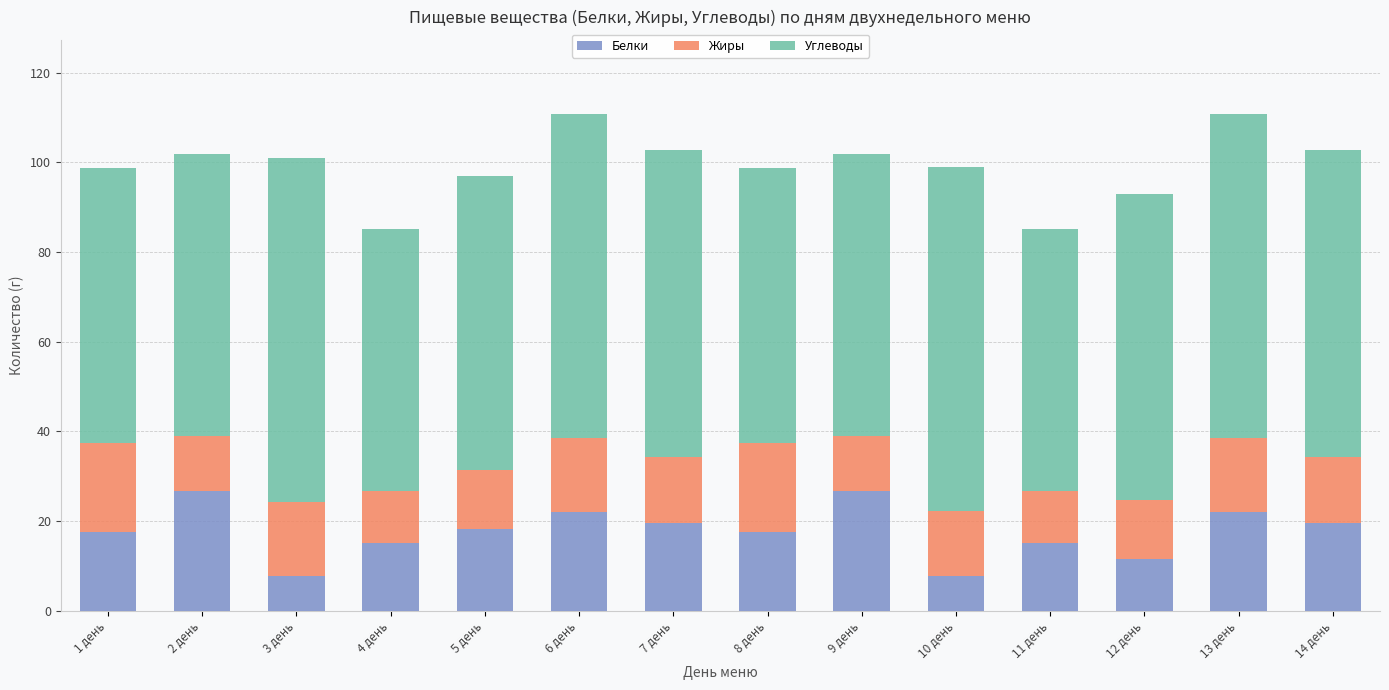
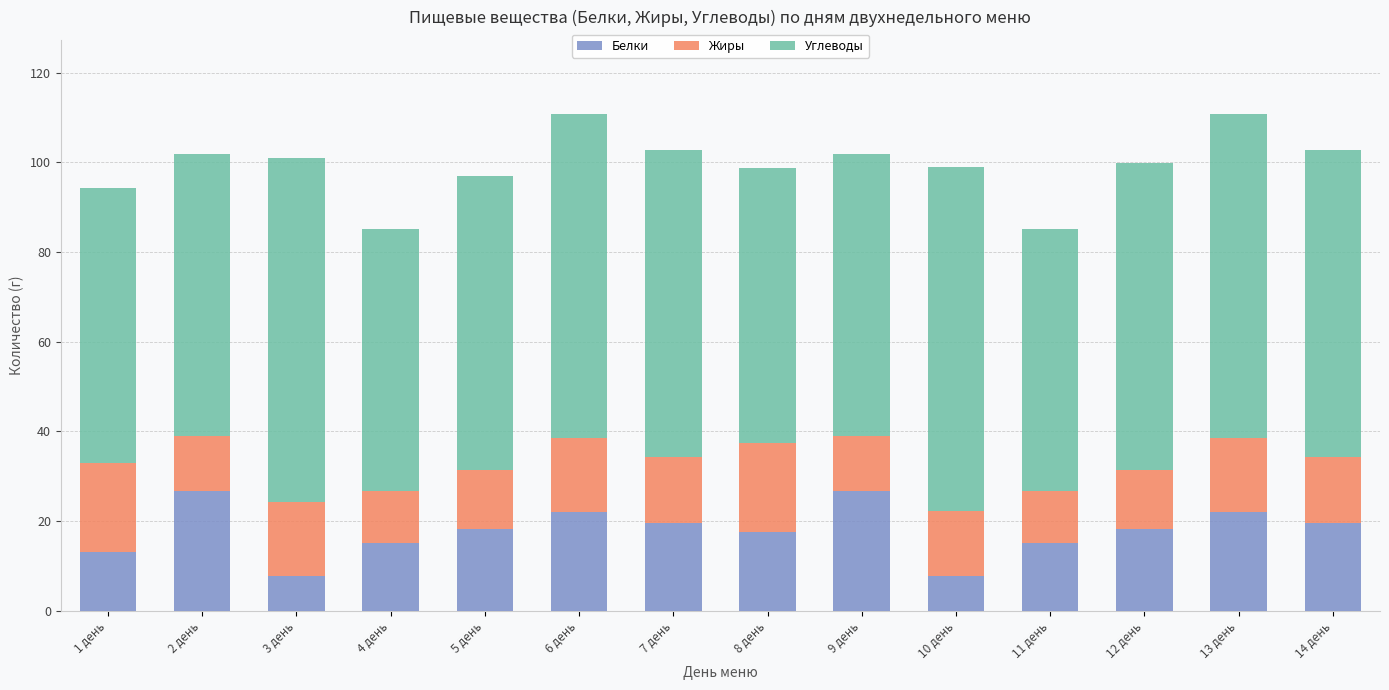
Белки, 1 день: 18 -> 13
Белки, 12 день: 12 -> 18
